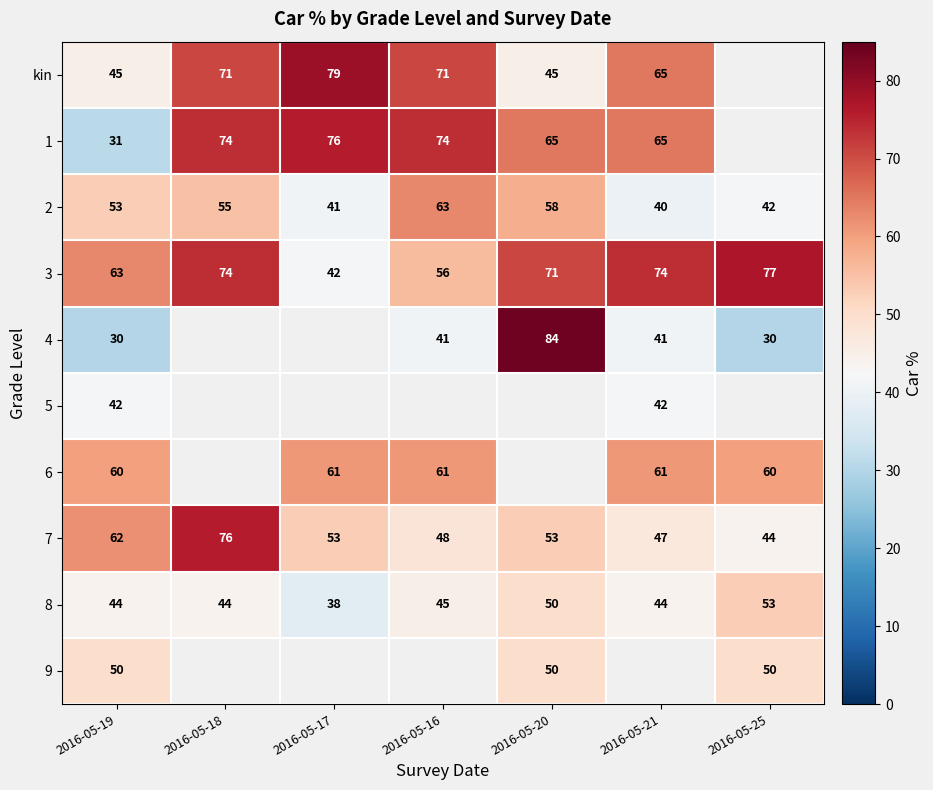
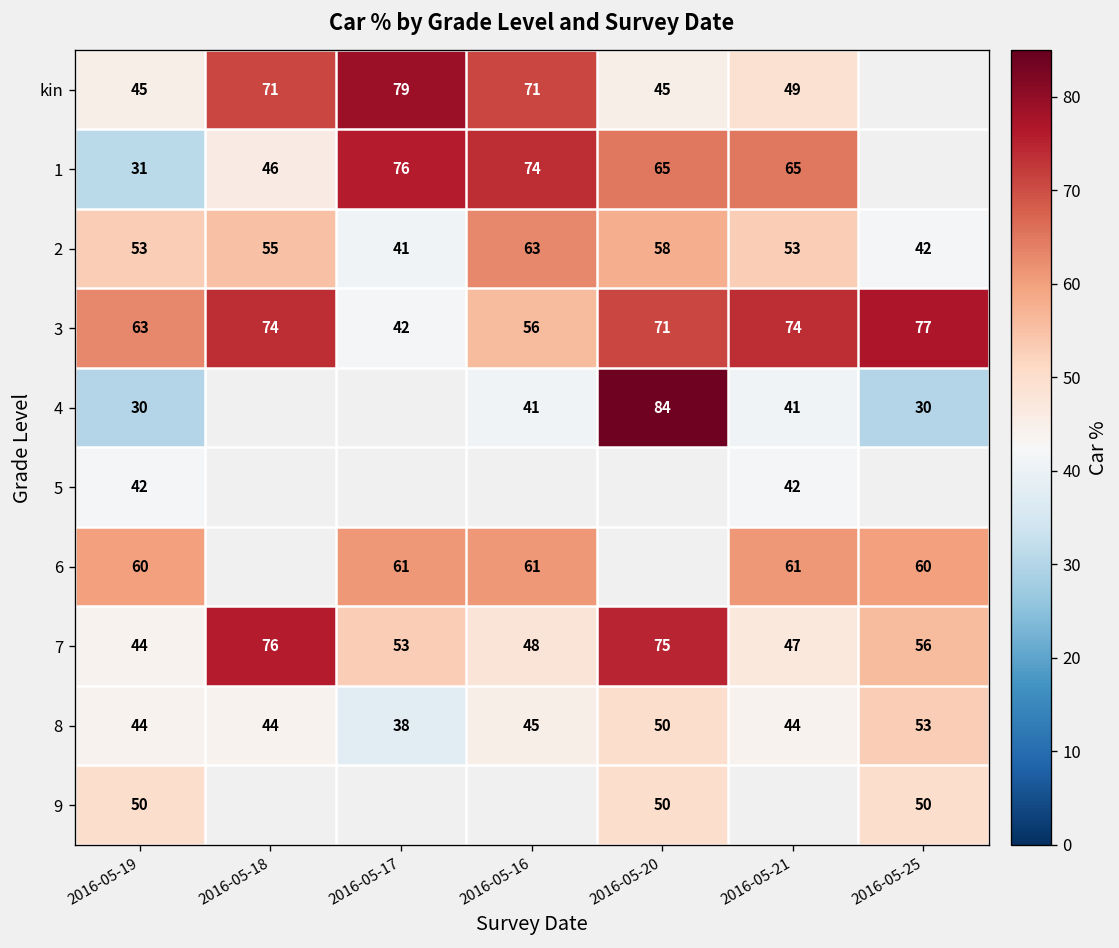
kin, 2016-05-21: 65 -> 49
1, 2016-05-18: 74 -> 46
2, 2016-05-21: 40 -> 53
7, 2016-05-19: 62 -> 44
7, 2016-05-20: 53 -> 75
7, 2016-05-25: 44 -> 56
